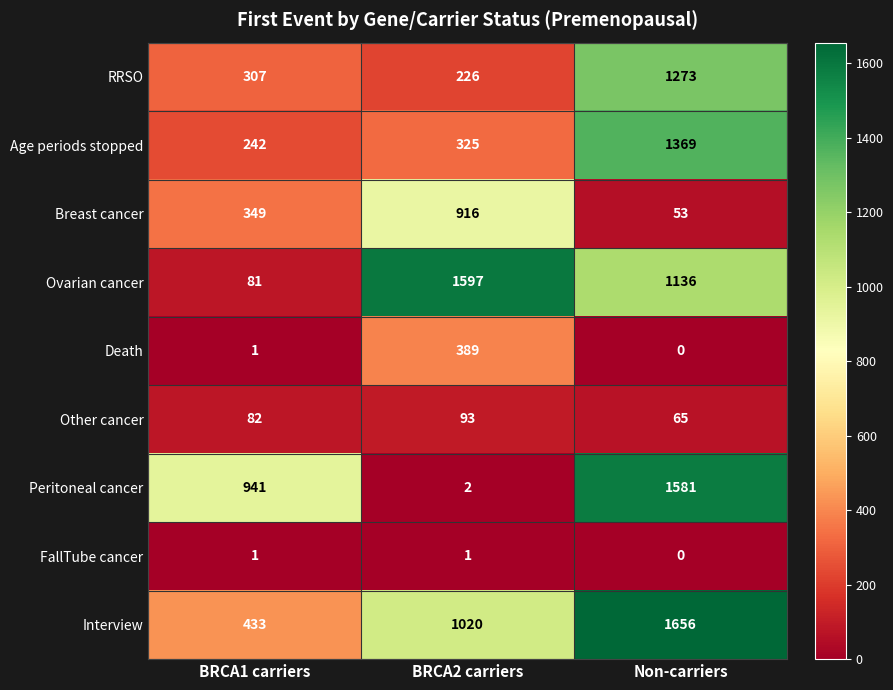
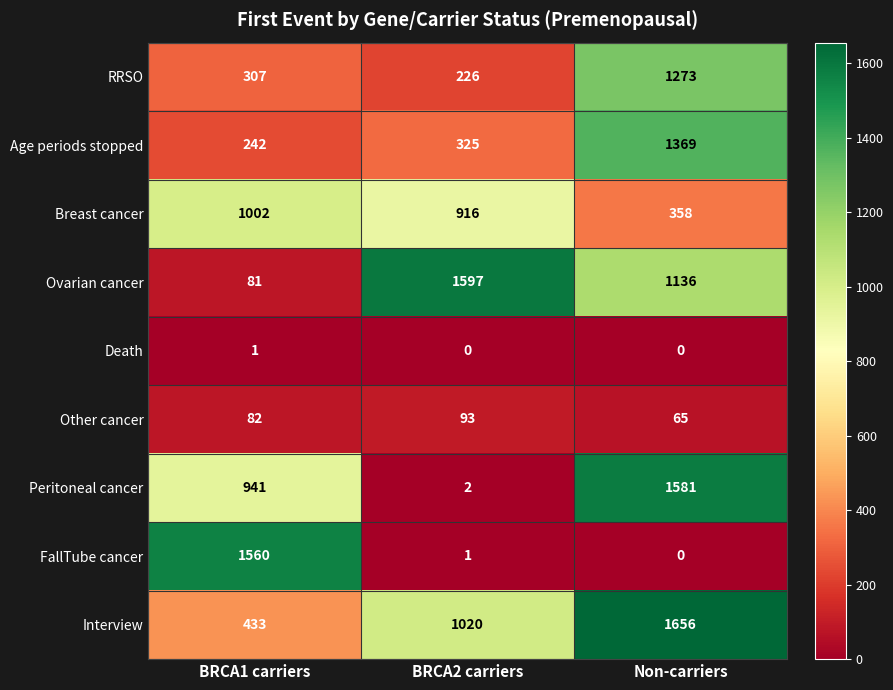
Breast cancer, BRCA1 carriers: 349 -> 1002
Breast cancer, Non-carriers: 53 -> 358
Death, BRCA2 carriers: 389 -> 0
FallTube cancer, BRCA1 carriers: 1 -> 1560
